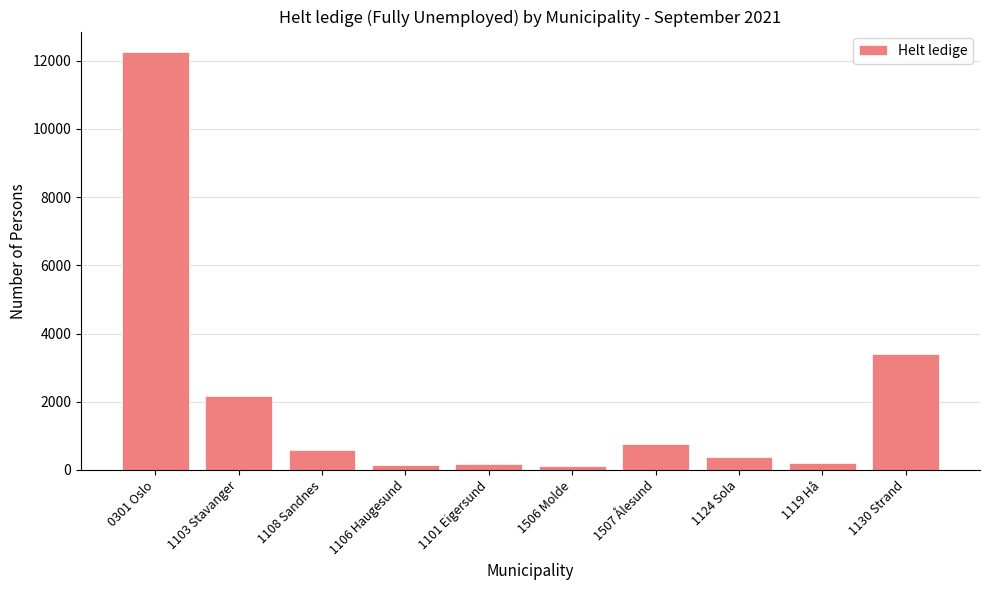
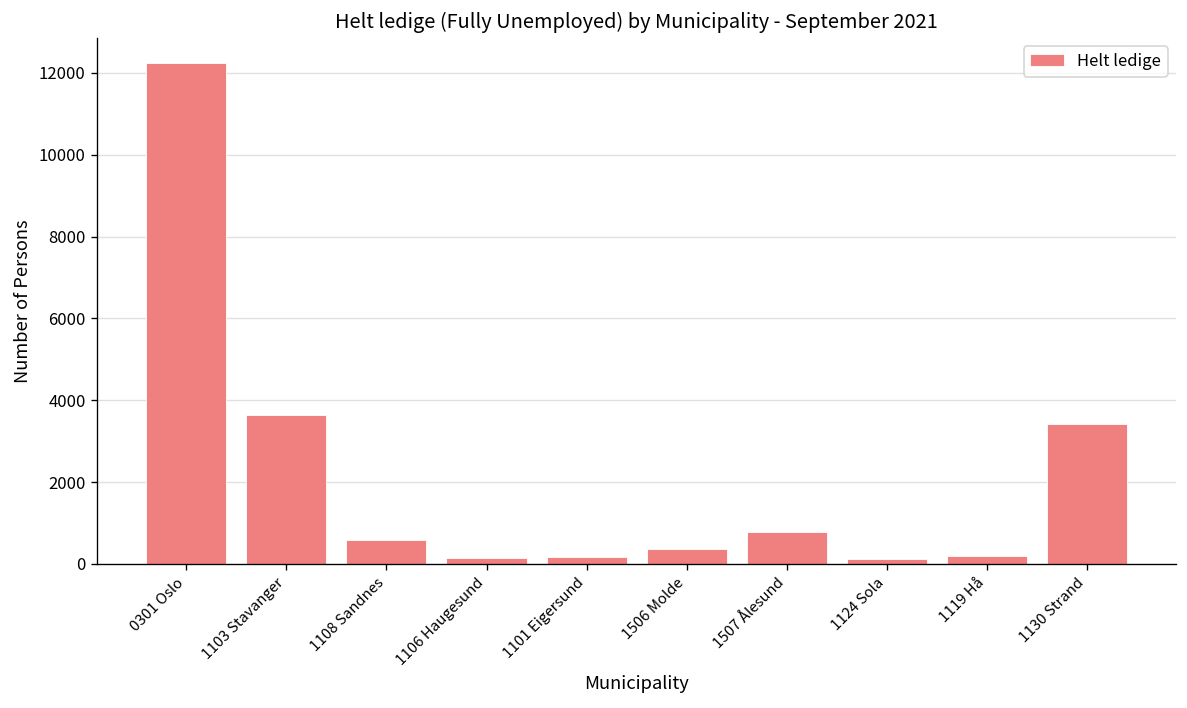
1103 Stavanger: 2200 -> 3600
1506 Molde: 100 -> 400
1124 Sola: 400 -> 100
